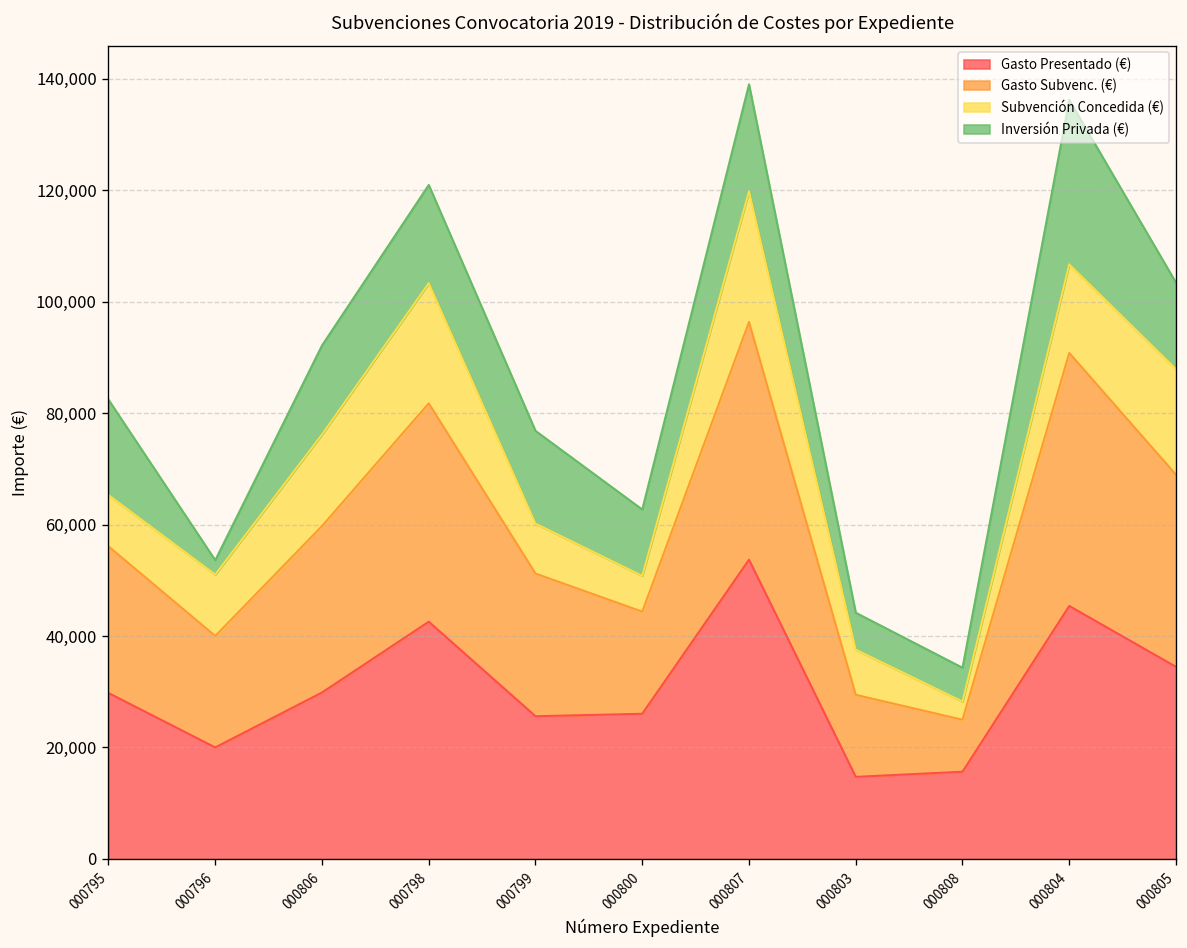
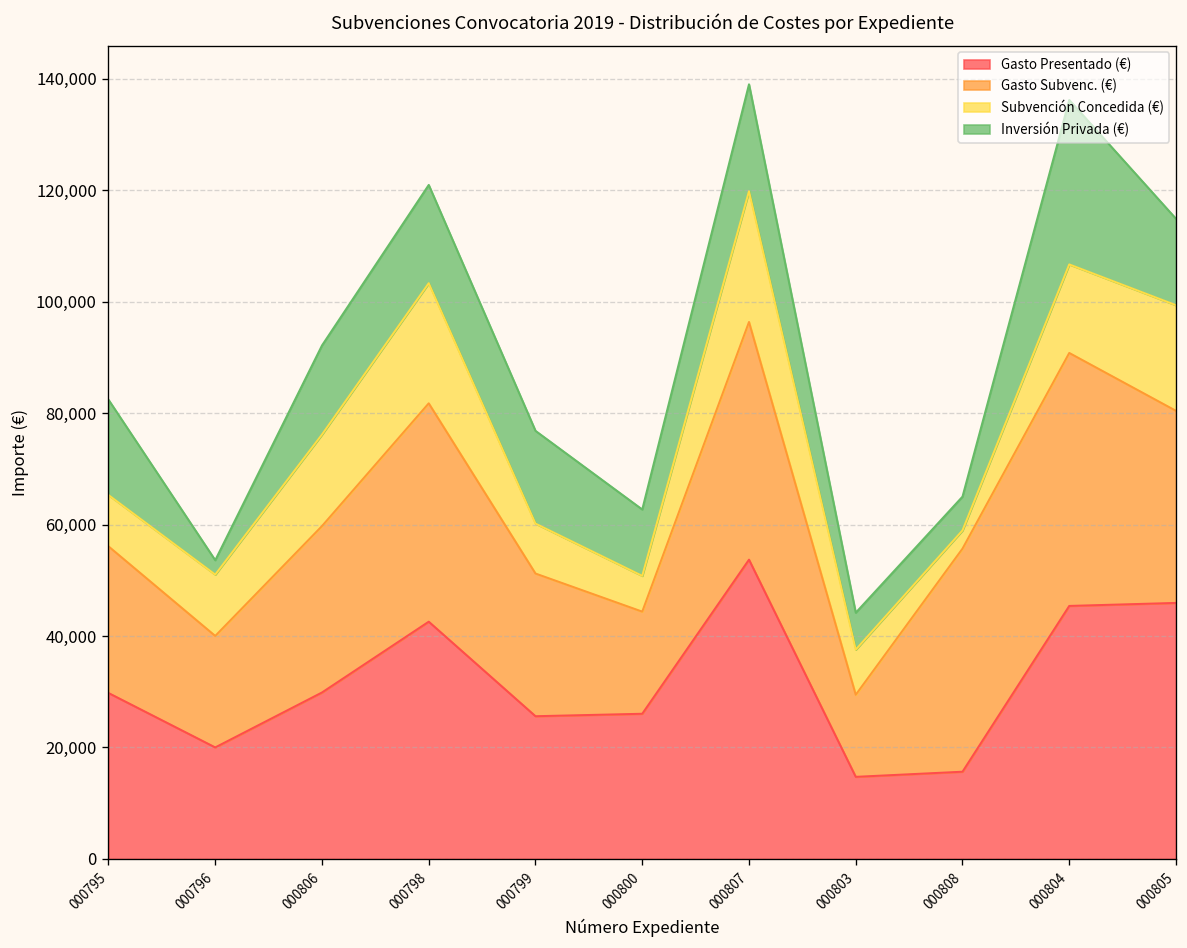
Gasto Subvenc. (€), 000808: 9,000 -> 40,000
Gasto Presentado (€), 000805: 34,000 -> 46,000
